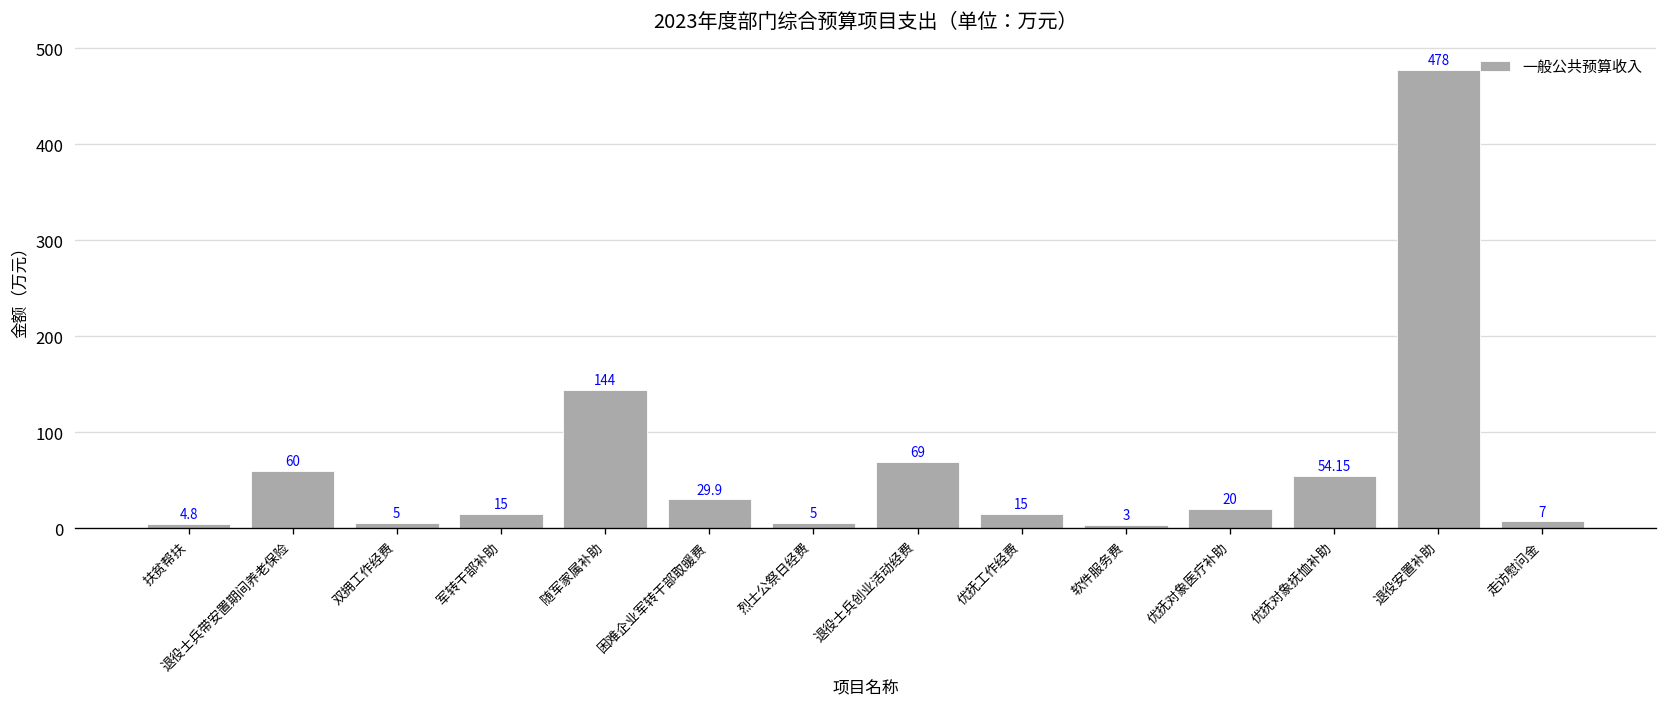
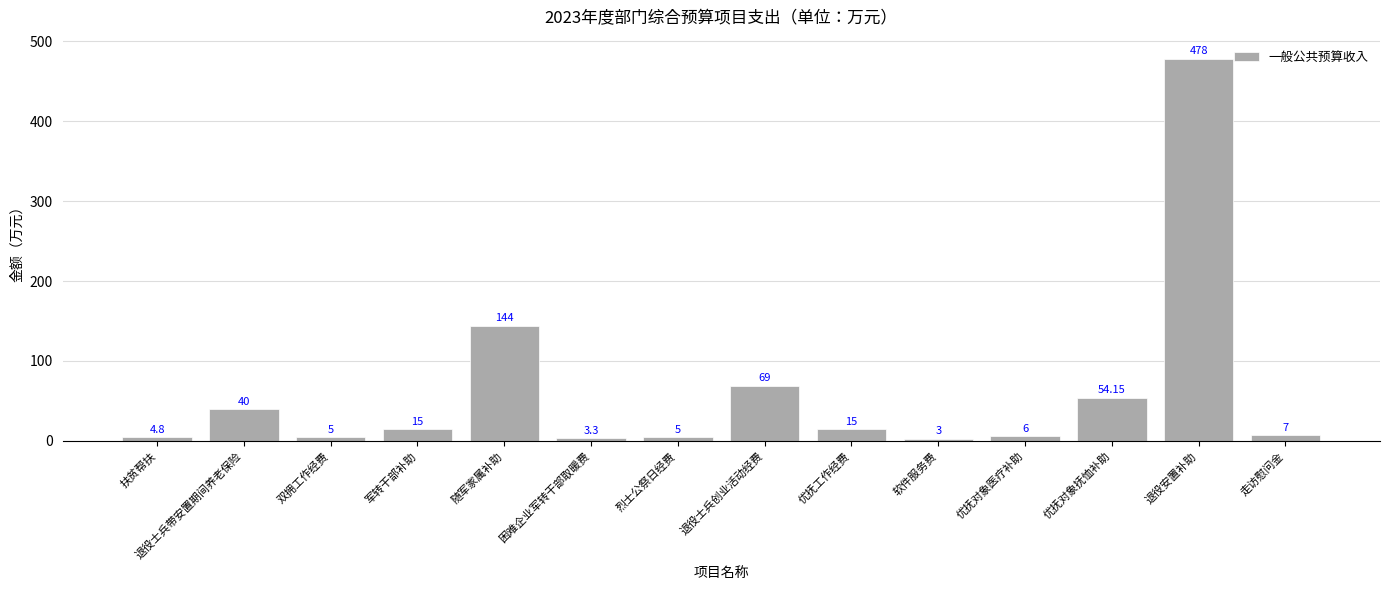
退役士兵带安置期间养老保险: 60 -> 40
困难企业军转干部取暖费: 29.9 -> 3.3
优抚对象医疗补助: 20 -> 6
